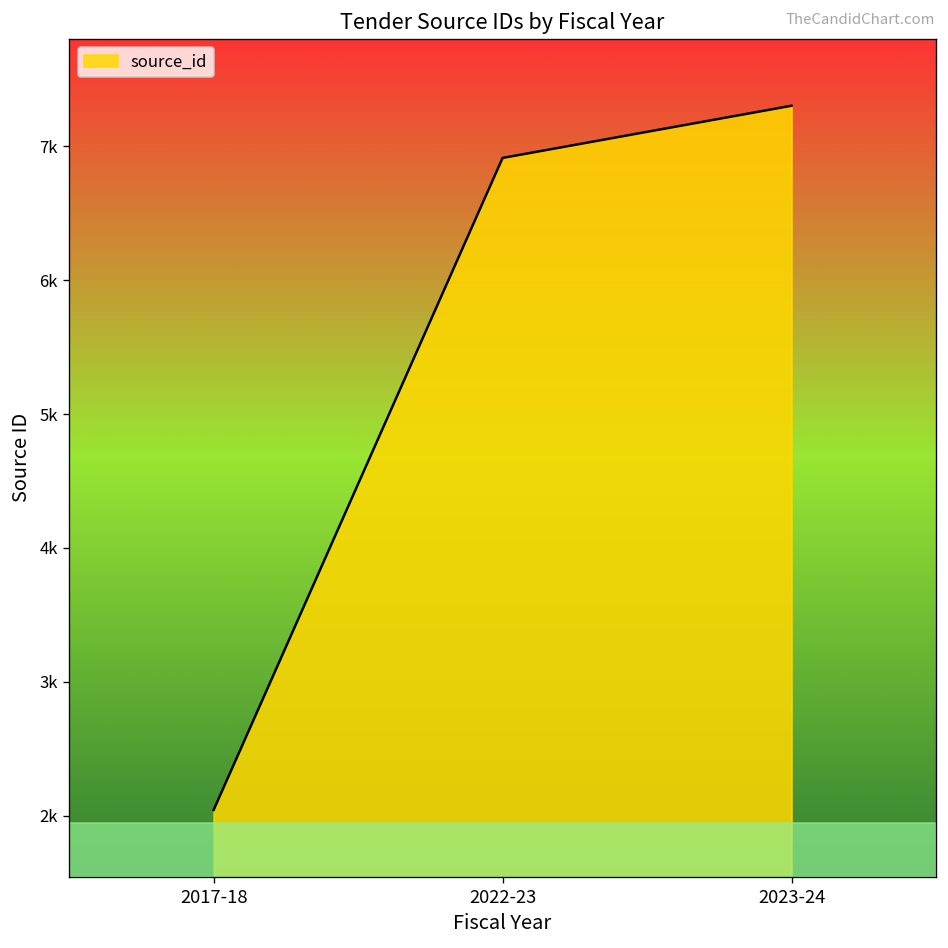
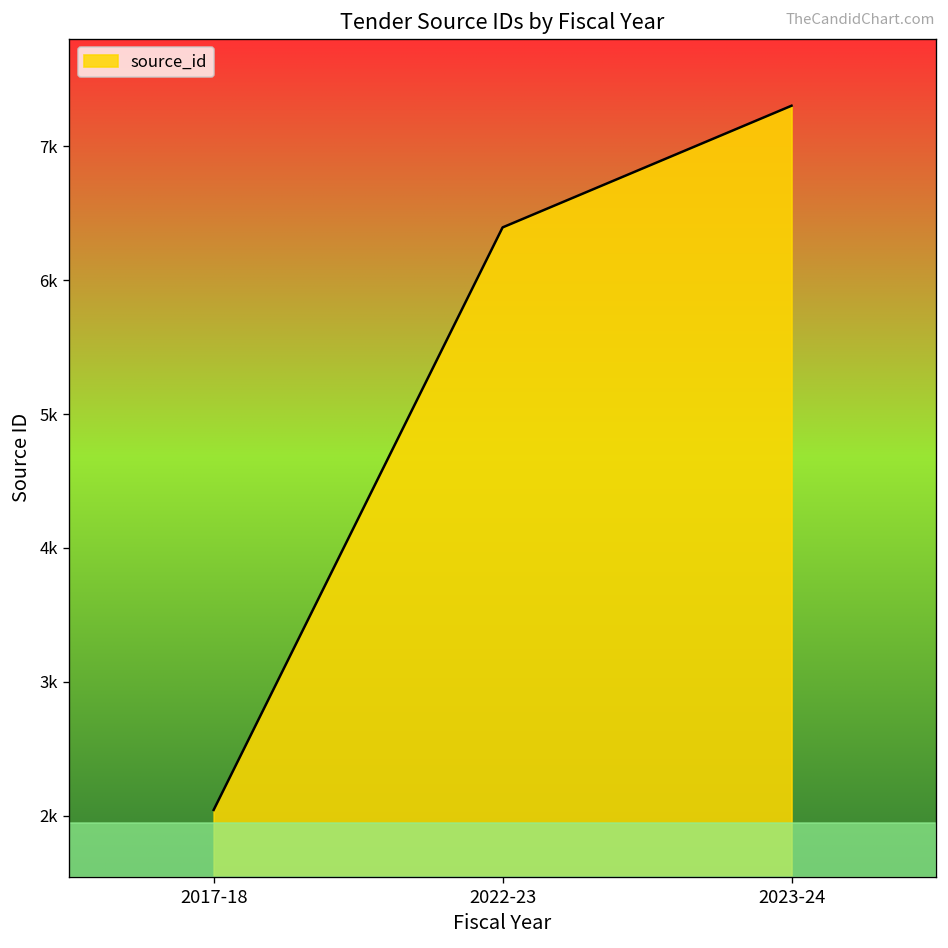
2022-23: 6910 -> 6400
